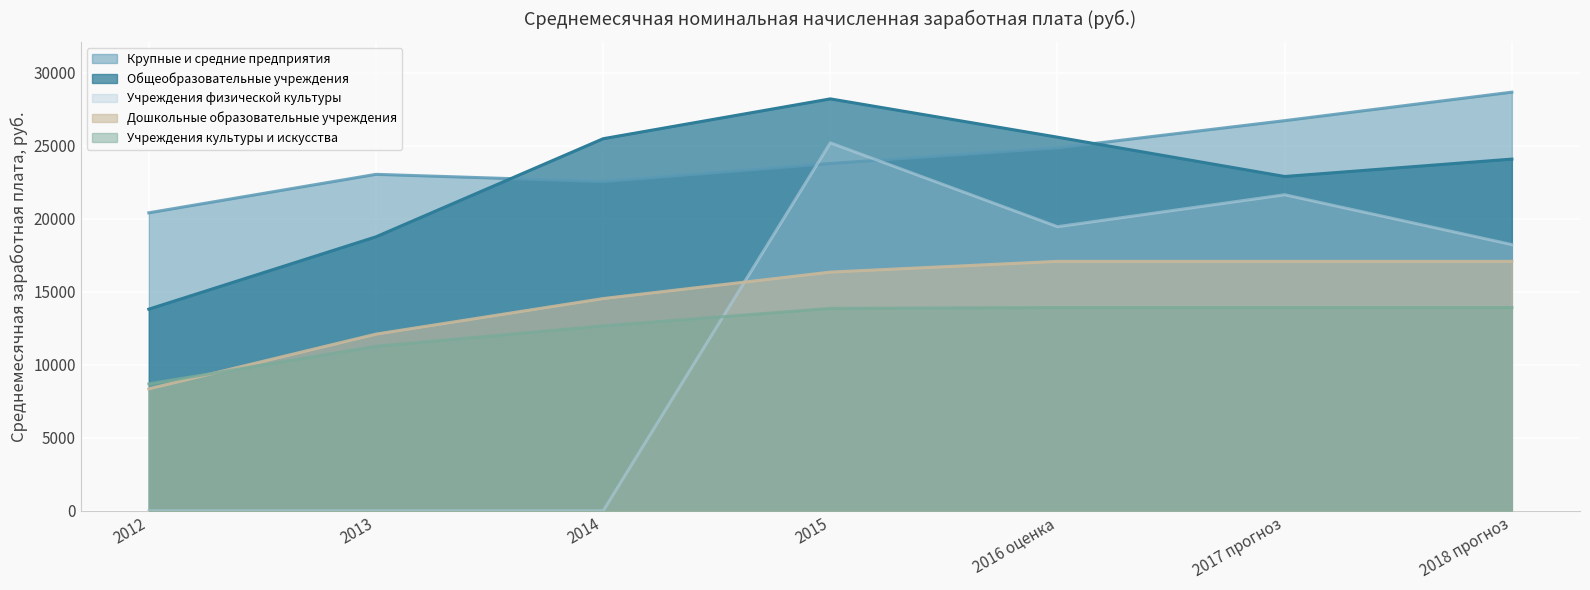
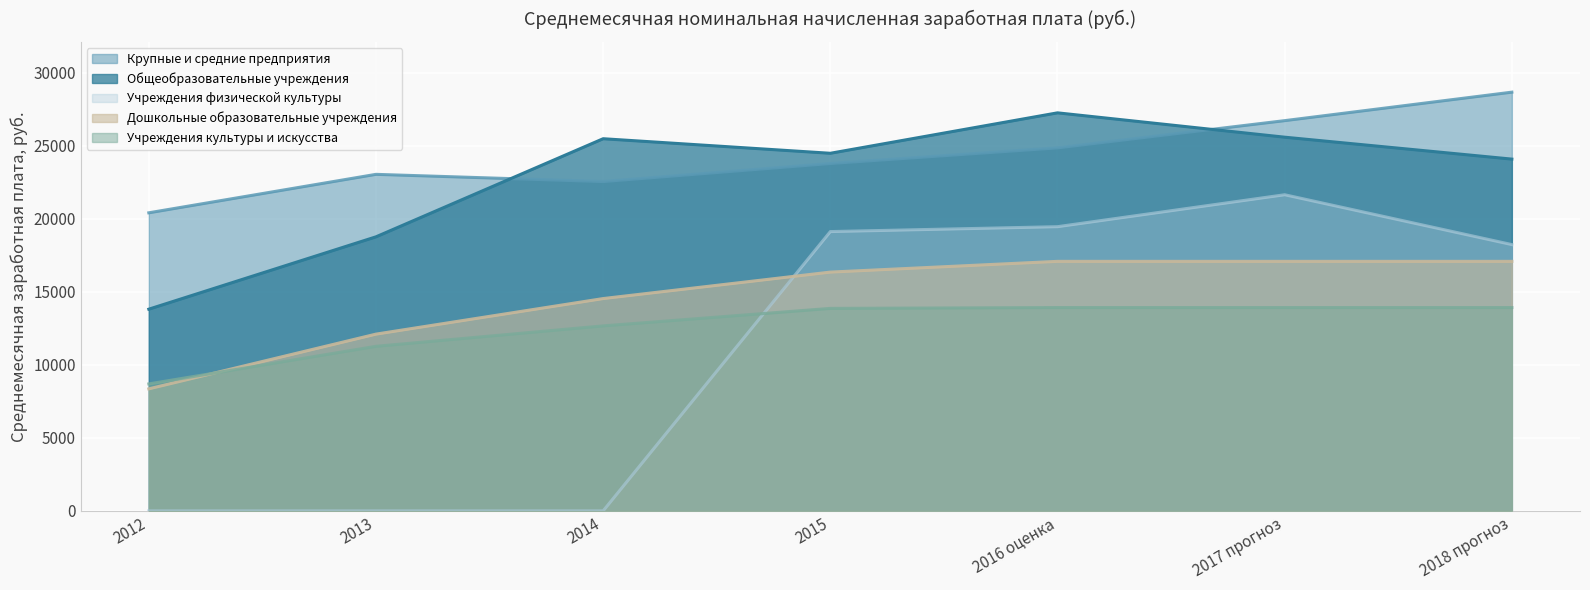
Общеобразовательные учреждения, 2015: 28200 -> 24500
Учреждения физической культуры, 2015: 25200 -> 19100
Общеобразовательные учреждения, 2016 оценка: 25600 -> 27300
Общеобразовательные учреждения, 2017 прогноз: 22900 -> 25600
